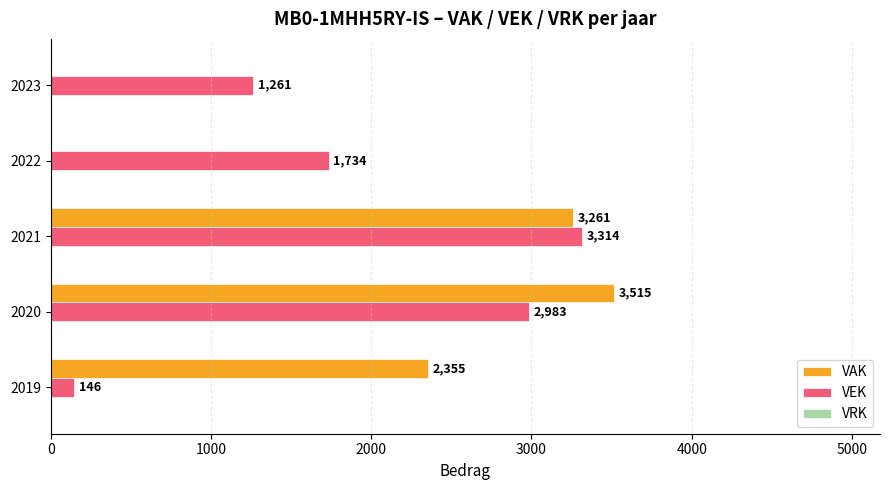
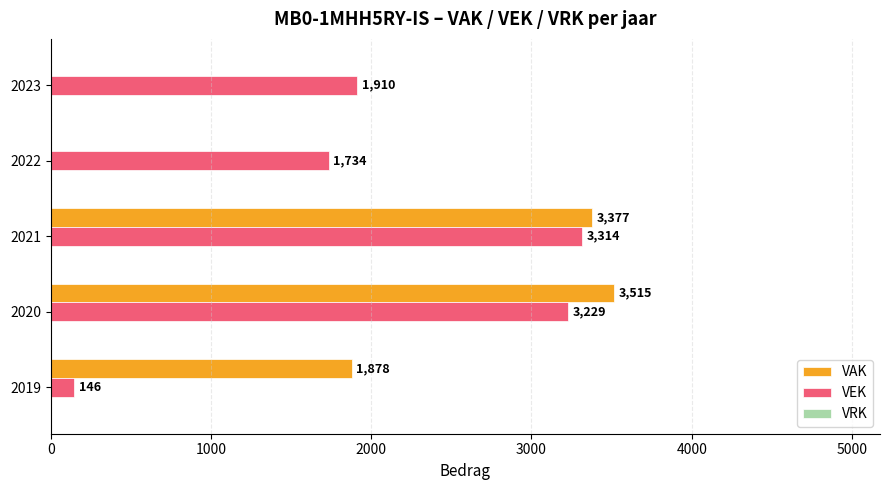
VEK, 2023: 1,261 -> 1,910
VAK, 2021: 3,261 -> 3,377
VEK, 2020: 2,983 -> 3,229
VAK, 2019: 2,355 -> 1,878
